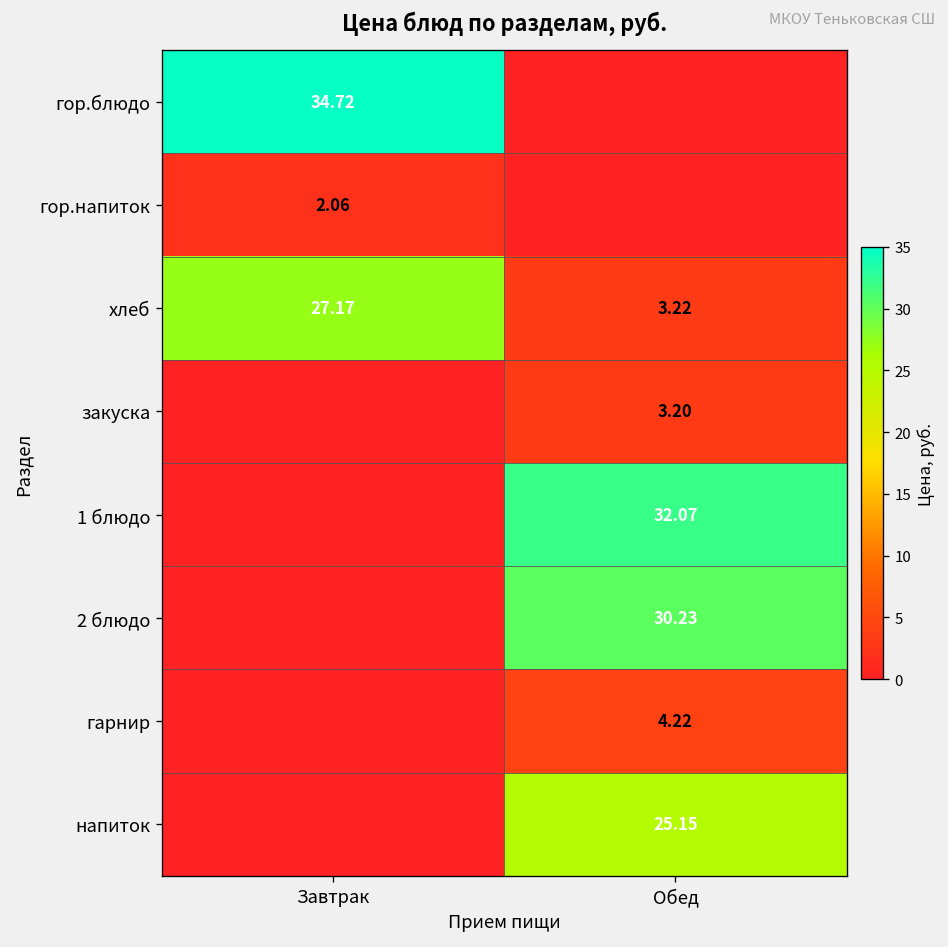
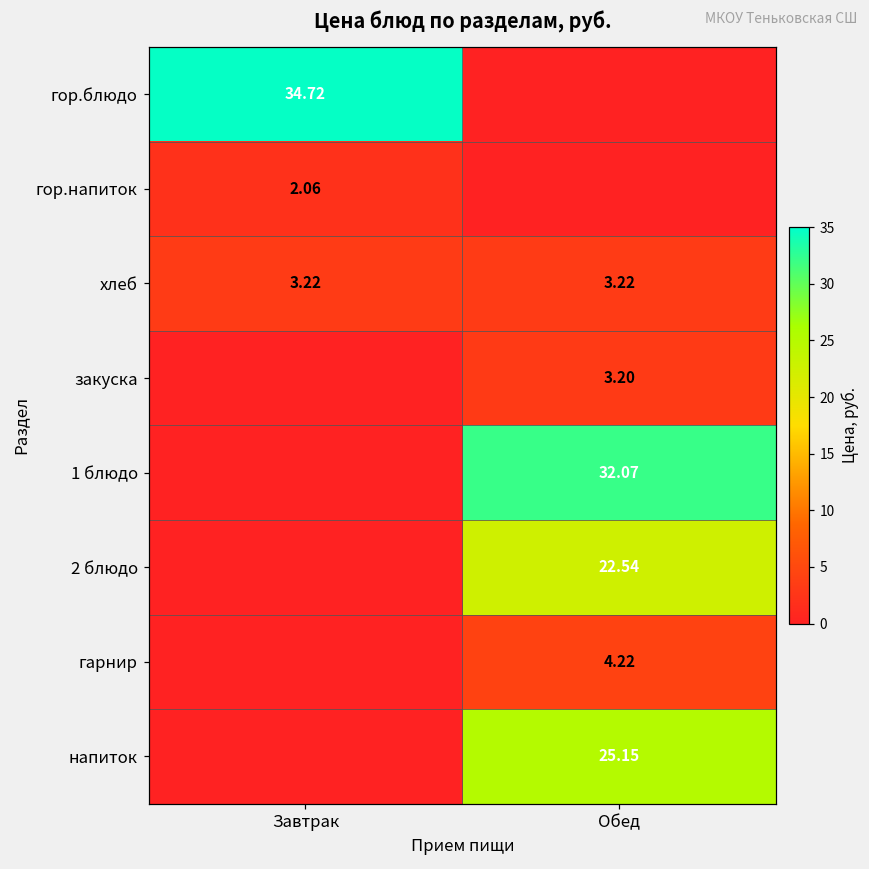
хлеб, Завтрак: 27.17 -> 3.22
2 блюдо, Обед: 30.23 -> 22.54
